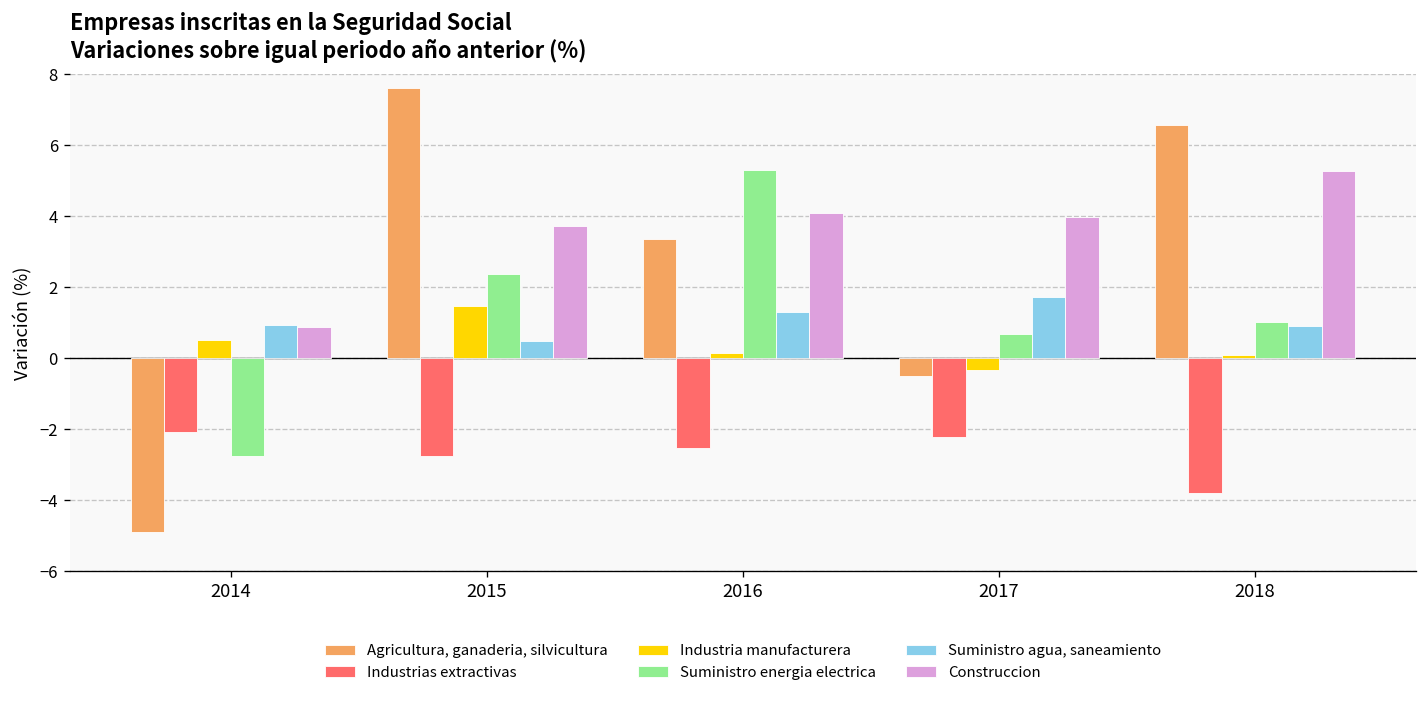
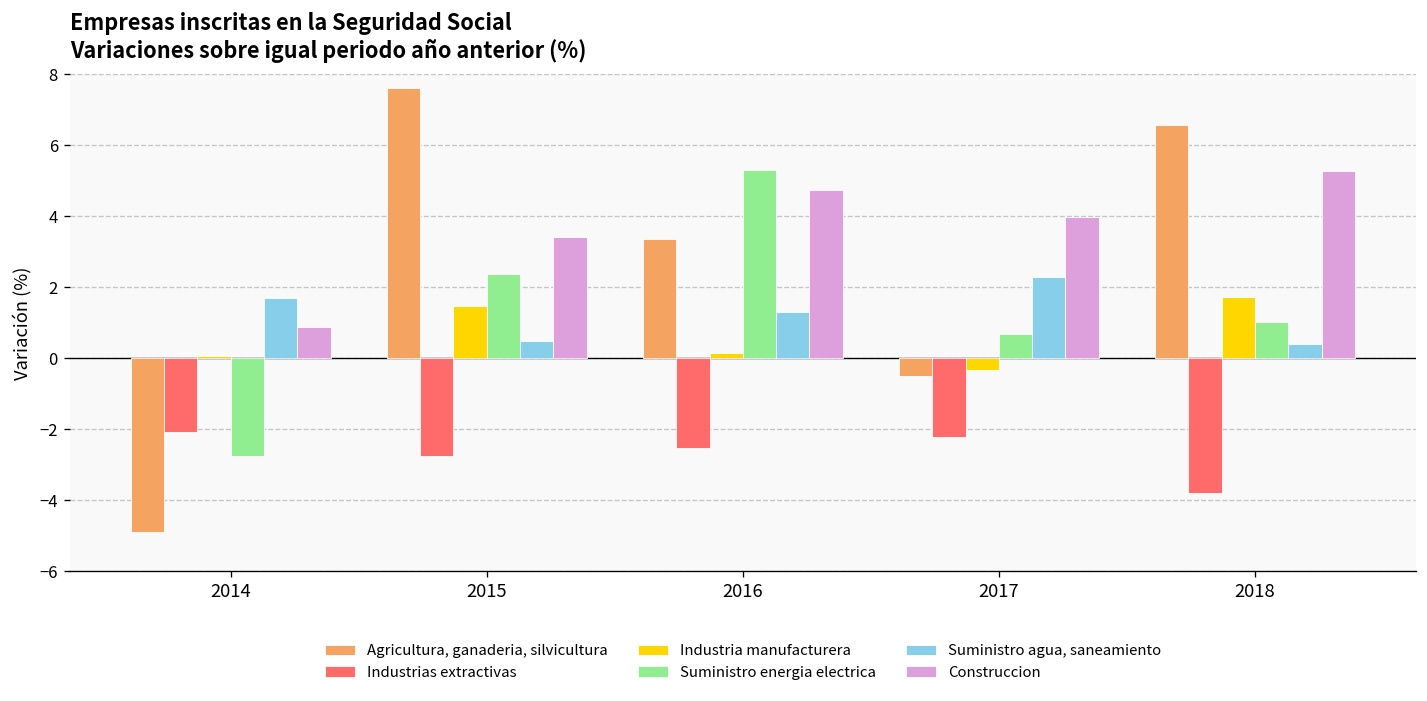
Industria manufacturera, 2014: 0.5 -> 0.1
Suministro agua, saneamiento, 2014: 0.9 -> 1.7
Construccion, 2015: 3.7 -> 3.4
Construccion, 2016: 4.1 -> 4.8
Suministro agua, saneamiento, 2017: 1.7 -> 2.3
Industria manufacturera, 2018: 0.1 -> 1.7
Suministro agua, saneamiento, 2018: 0.9 -> 0.4
